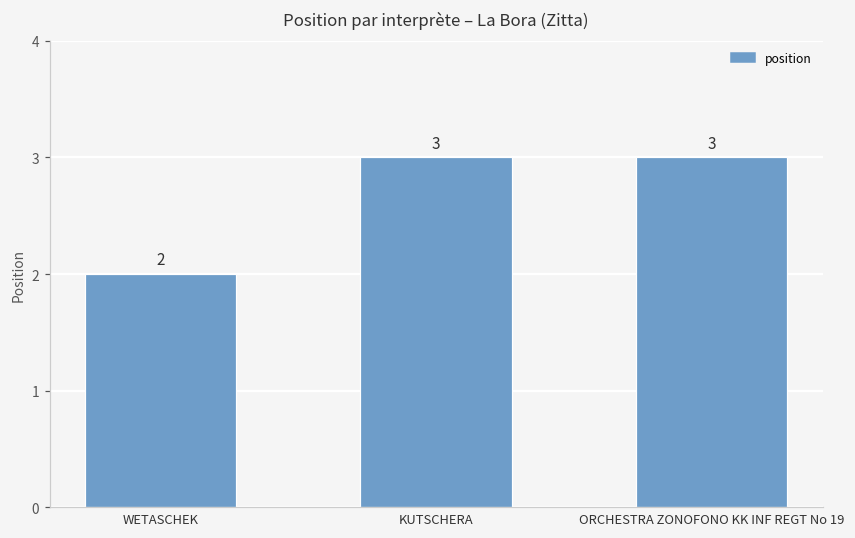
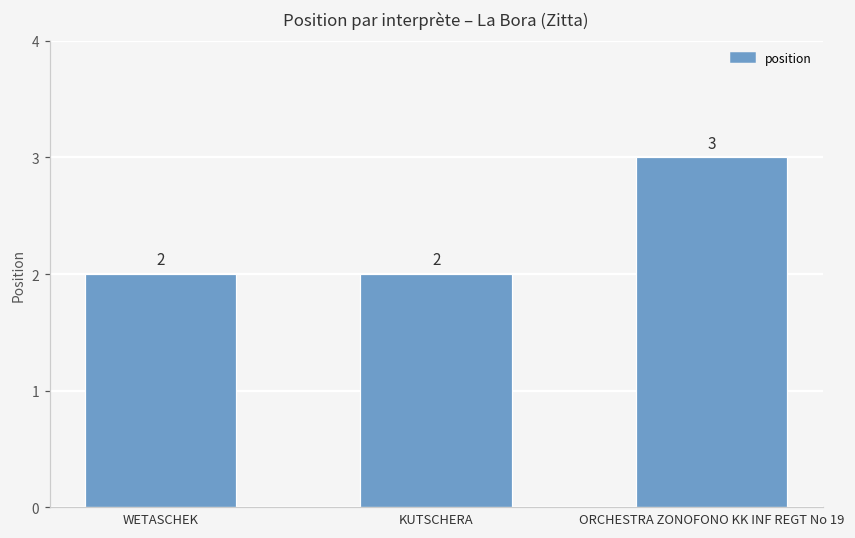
KUTSCHERA: 3 -> 2
